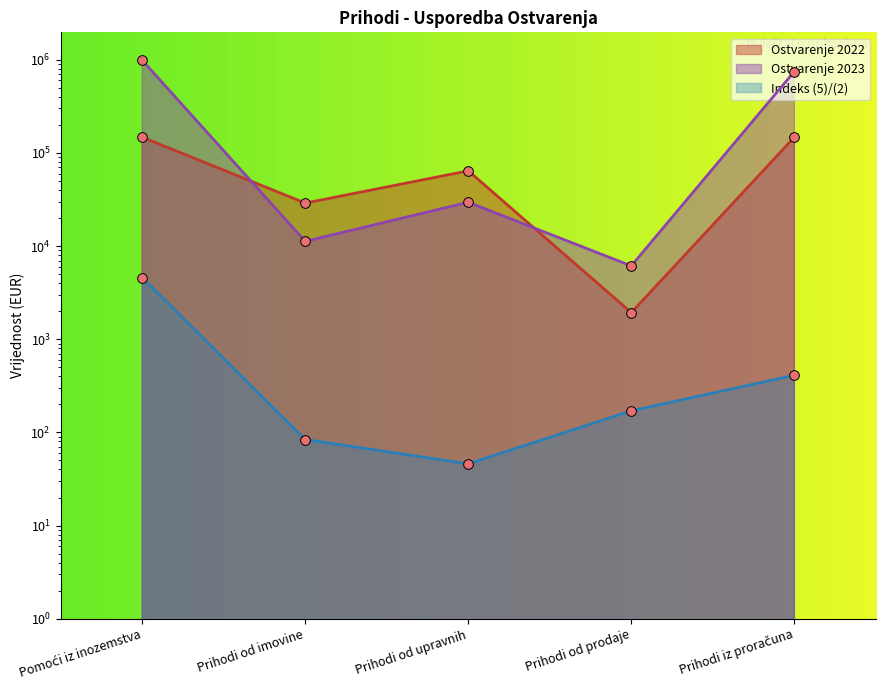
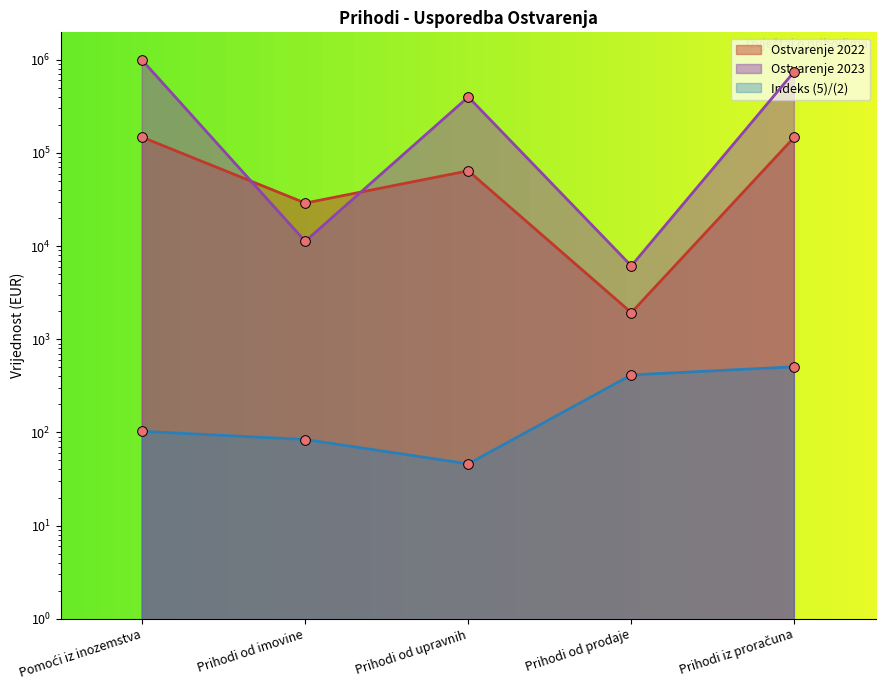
Indeks (5)/(2), Pomoći iz inozemstva: 5000 -> 100
Ostvarenje 2023, Prihodi od upravnih: 30000 -> 400000
Indeks (5)/(2), Prihodi od prodaje: 170 -> 400
Indeks (5)/(2), Prihodi iz proračuna: 400 -> 500
